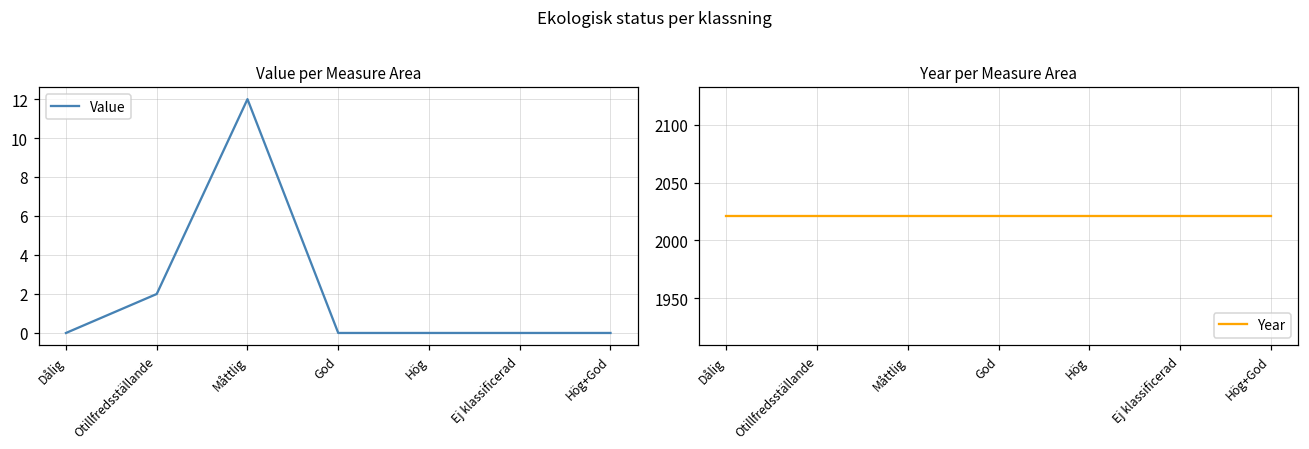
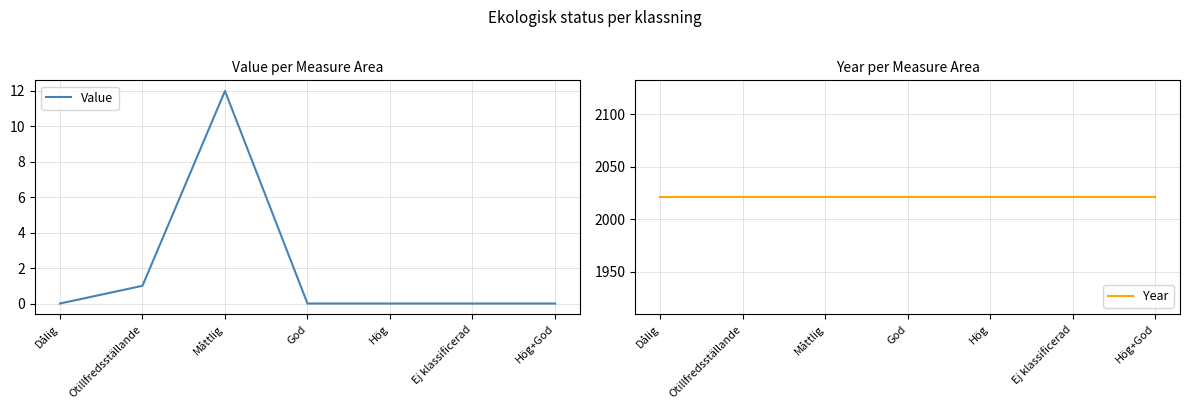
Value per Measure Area, Otillfredsställande: 2 -> 1
